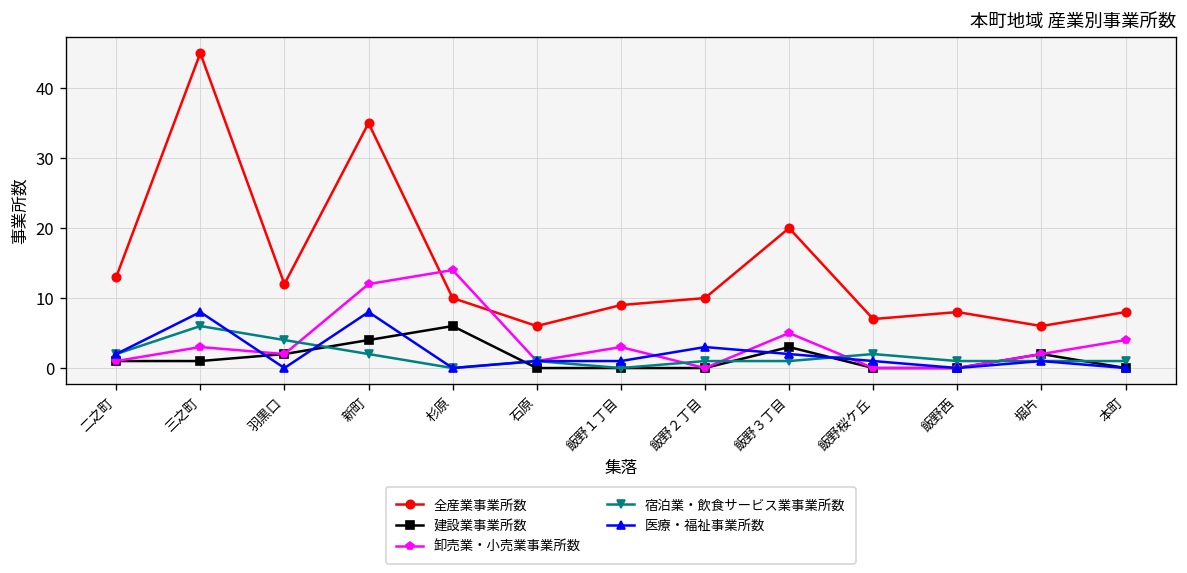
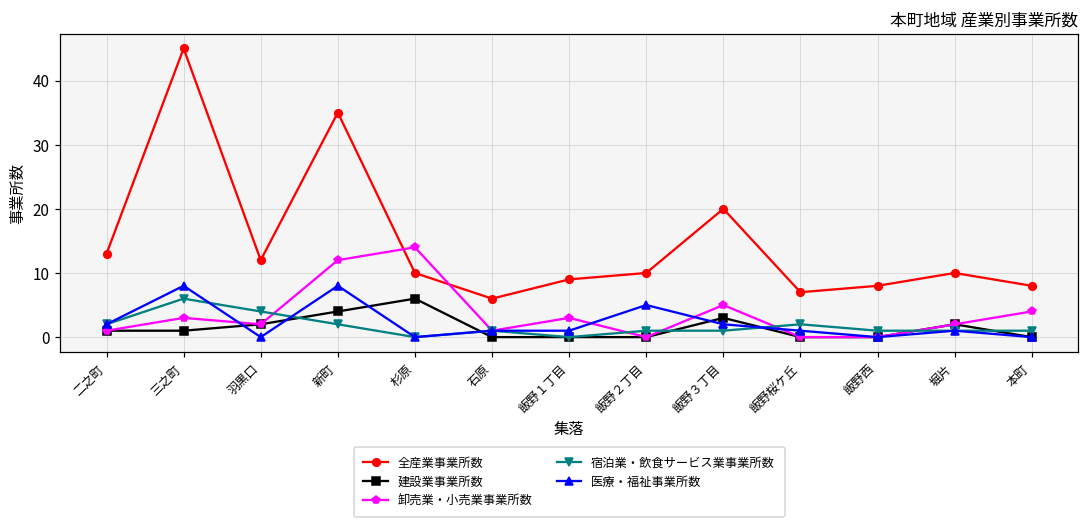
医療・福祉事業所数, 飯野２丁目: 3 -> 5
全産業事業所数, 堀片: 6 -> 10
